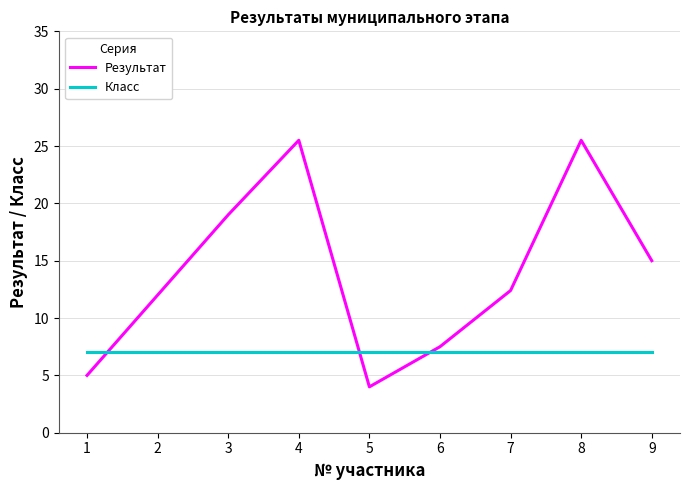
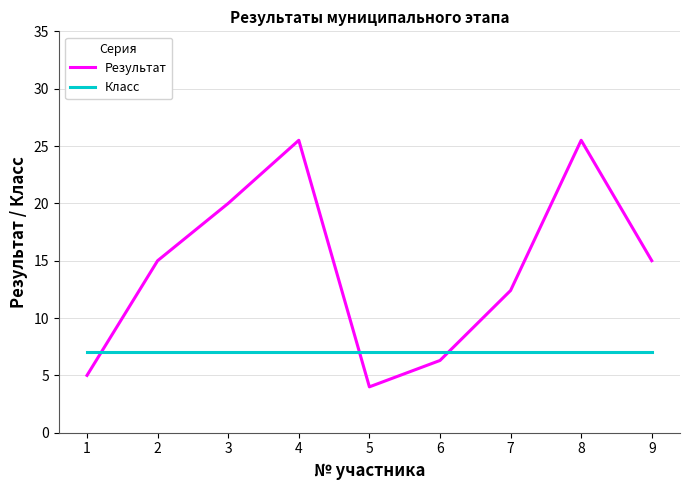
Результат, 2: 12 -> 15
Результат, 3: 19 -> 20
Результат, 6: 7.5 -> 6.3
